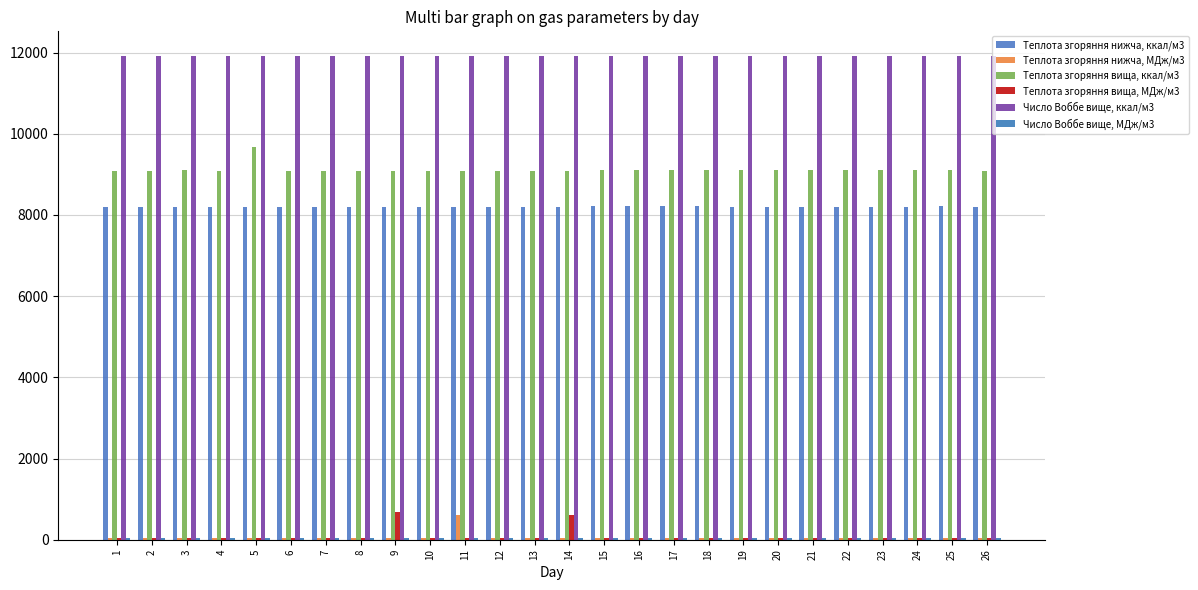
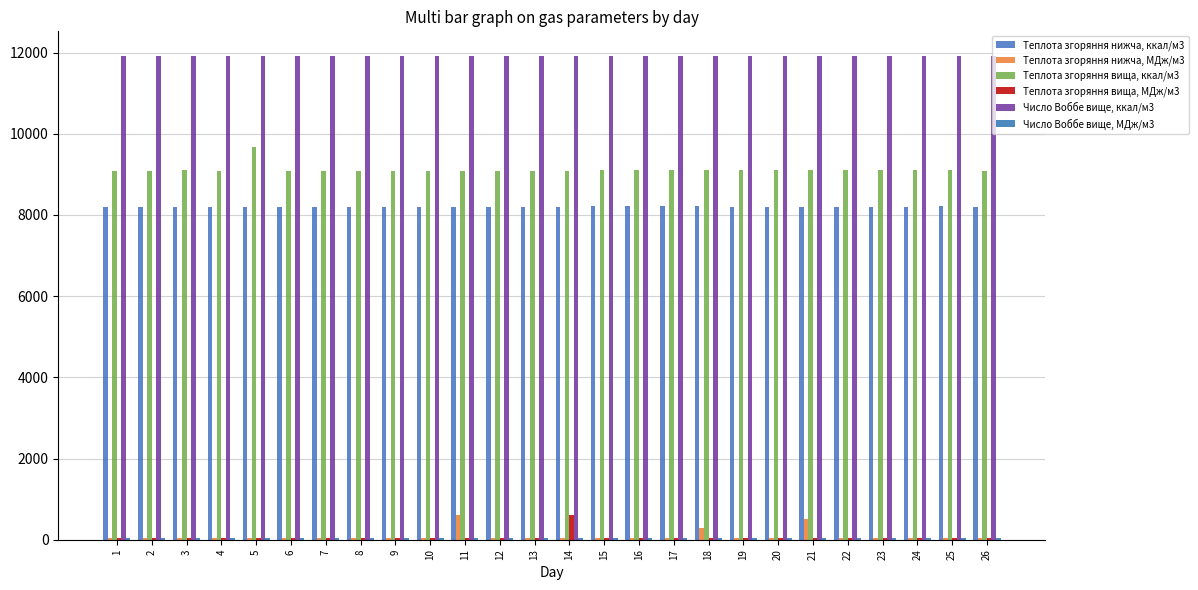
Теплота згоряння вища, МДж/м3, 9: 700 -> 0
Теплота згоряння нижча, МДж/м3, 18: 0 -> 300
Теплота згоряння нижча, МДж/м3, 21: 0 -> 500
